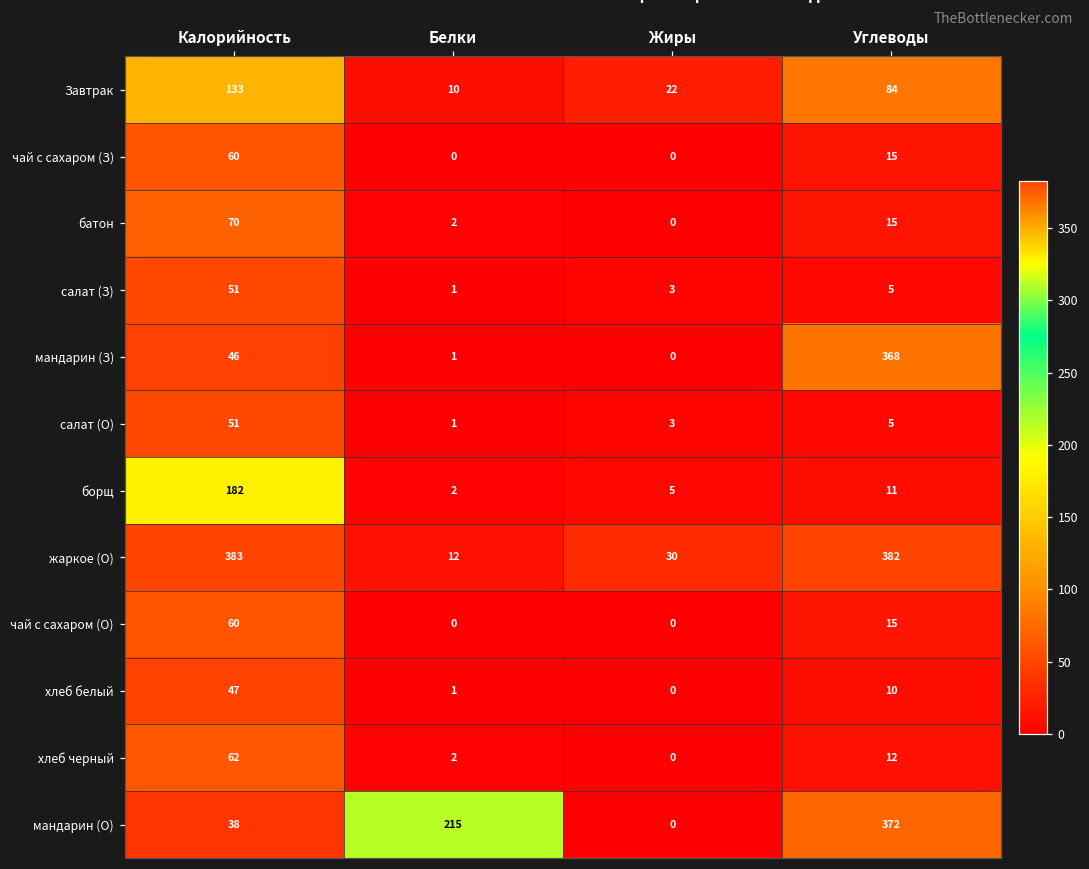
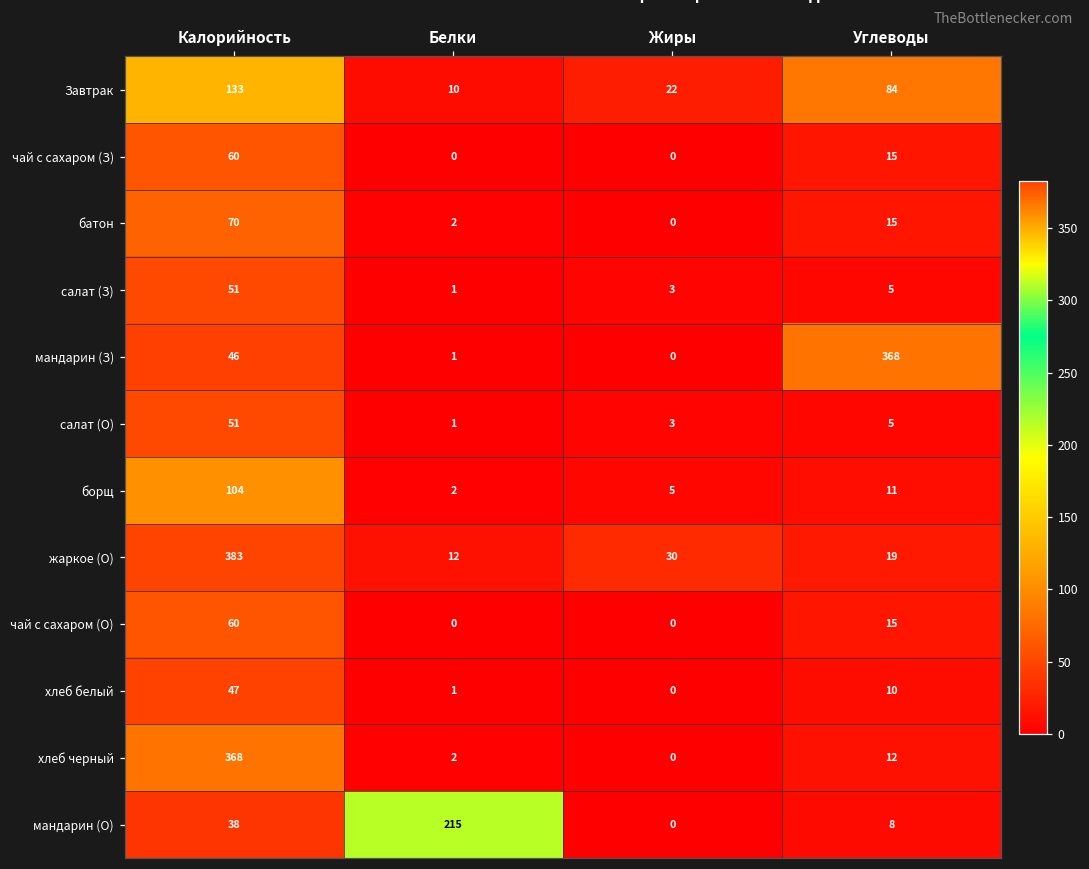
борщ, Калорийность: 182 -> 104
жаркое (О), Углеводы: 382 -> 19
хлеб черный, Калорийность: 62 -> 368
мандарин (О), Углеводы: 372 -> 8
